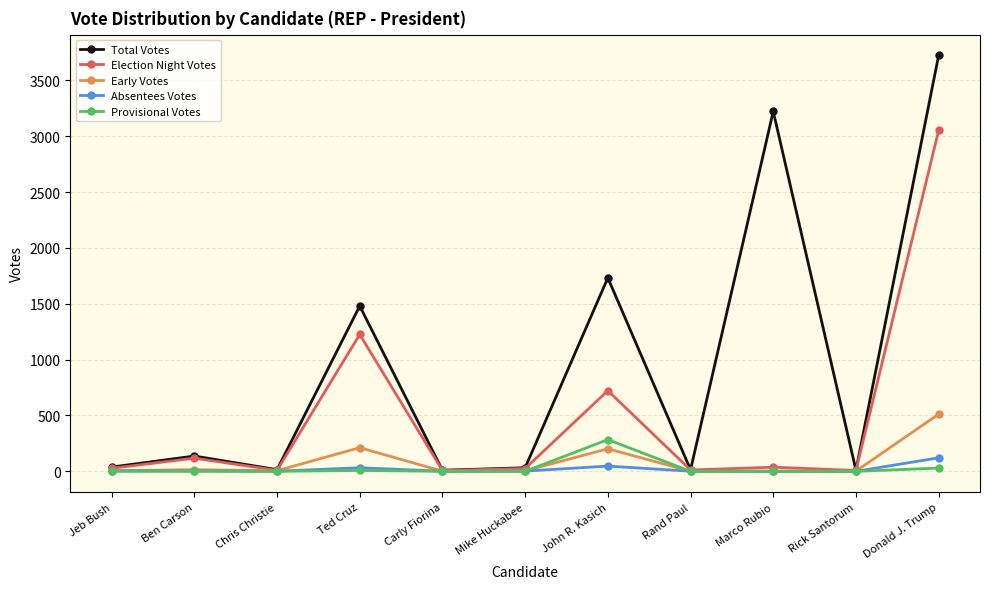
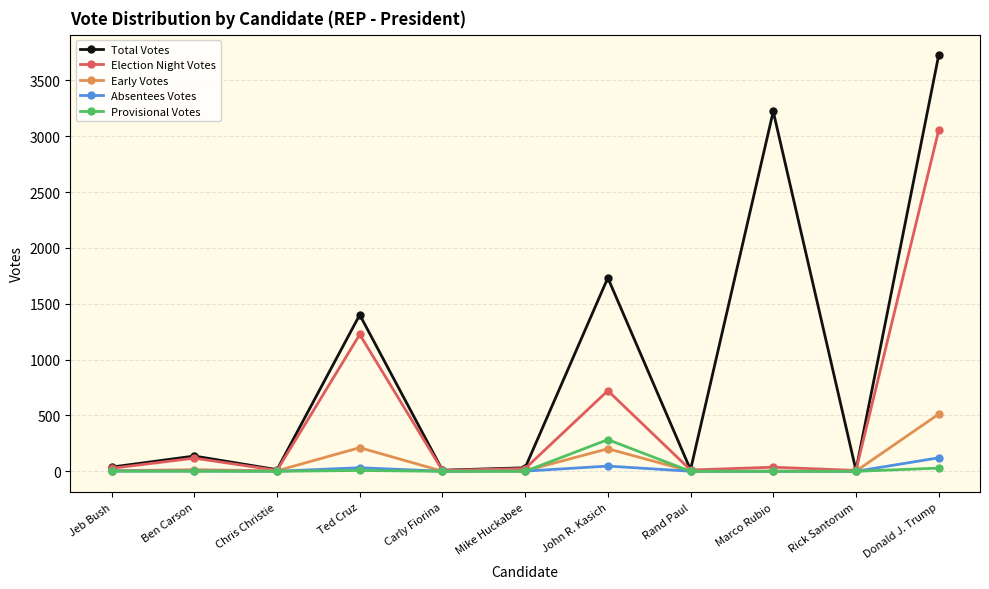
Total Votes, Ted Cruz: 1480 -> 1400
